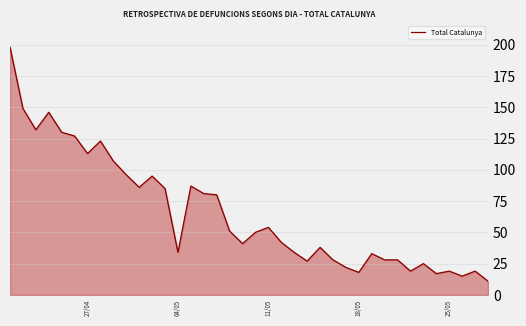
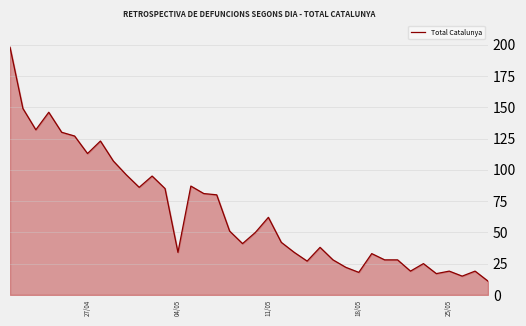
11/05: 54 -> 62
